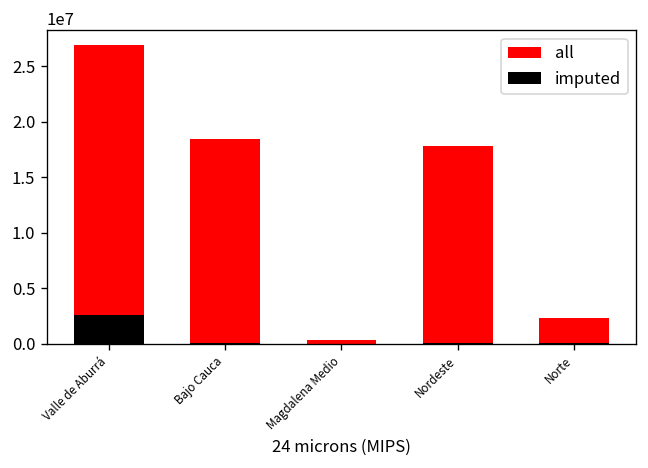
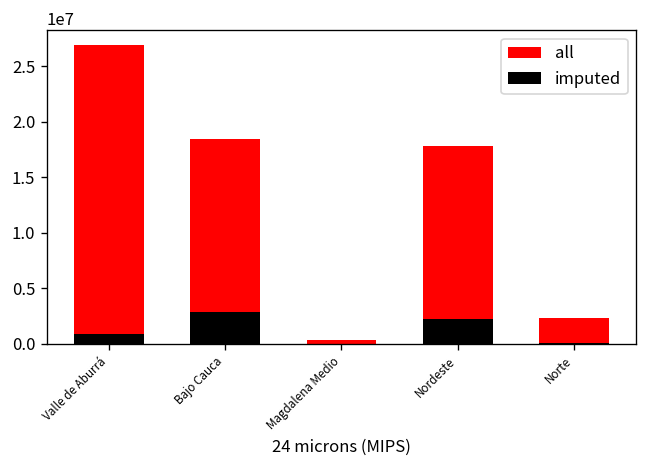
imputed, Valle de Aburrá: 3000000 -> 1000000
imputed, Bajo Cauca: 0 -> 3000000
imputed, Nordeste: 0 -> 2000000
